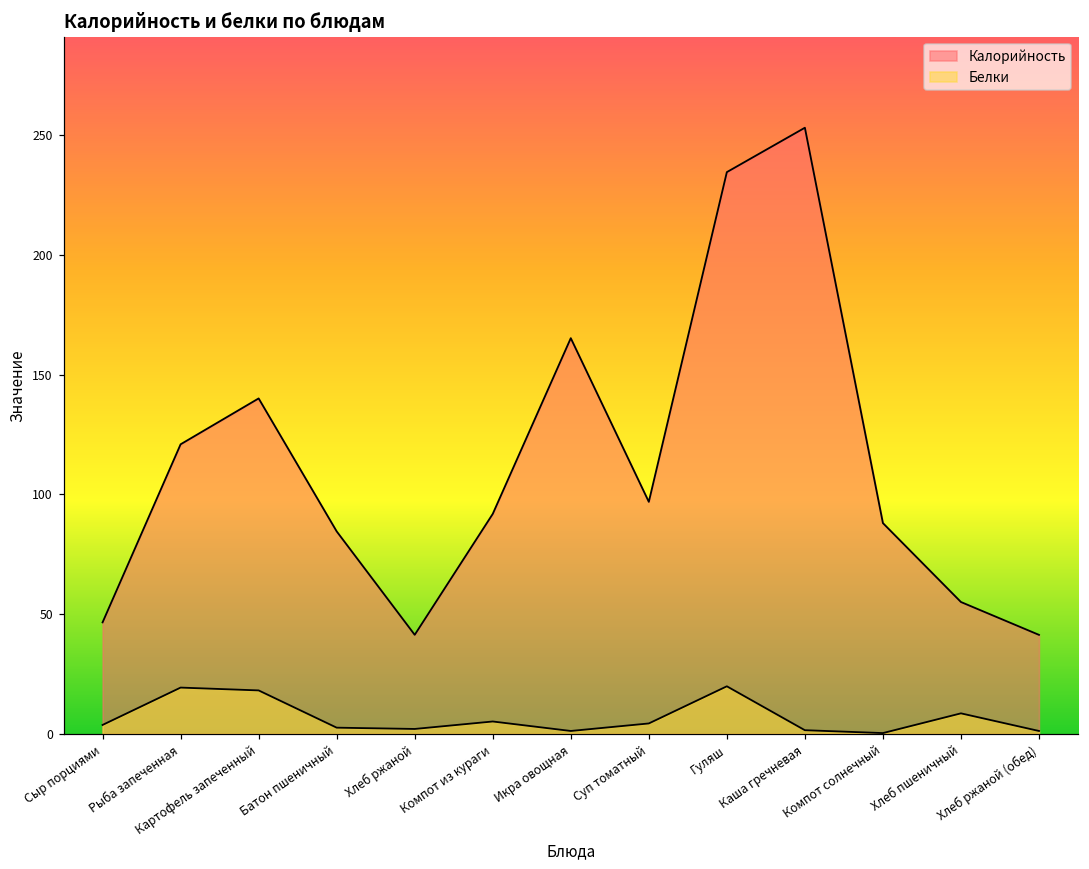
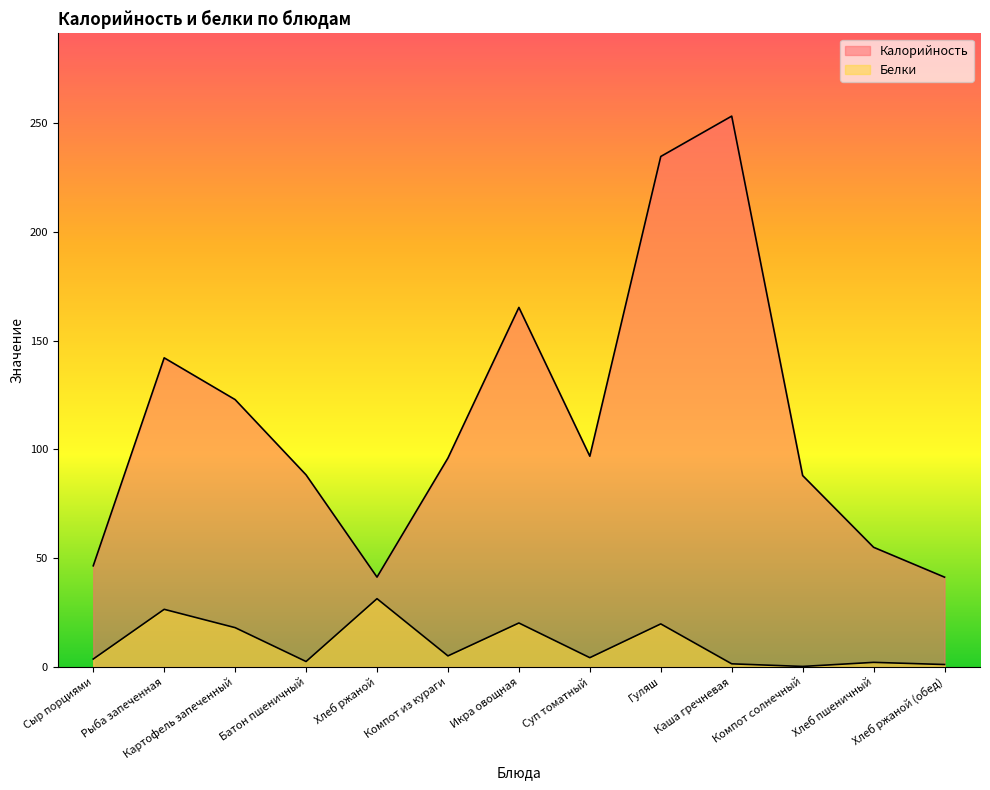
Калорийность, Рыба запеченная: 121 -> 142
Белки, Рыба запеченная: 19 -> 27
Калорийность, Картофель запеченный: 140 -> 123
Калорийность, Батон пшеничный: 85 -> 88
Белки, Хлеб ржаной: 2 -> 31
Калорийность, Компот из кураги: 92 -> 96
Белки, Икра овощная: 1 -> 20
Белки, Хлеб пшеничный: 9 -> 2
